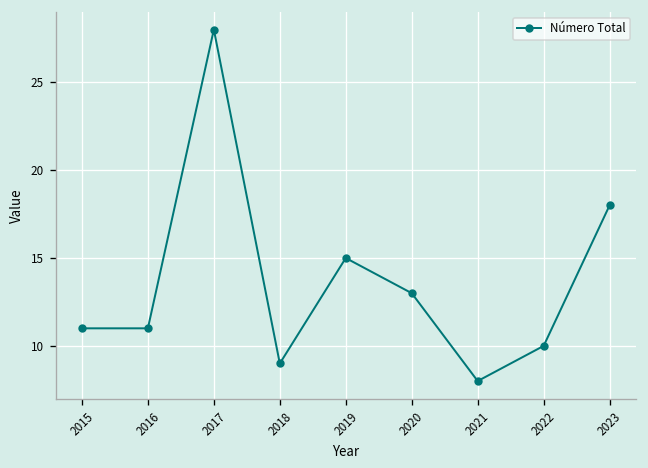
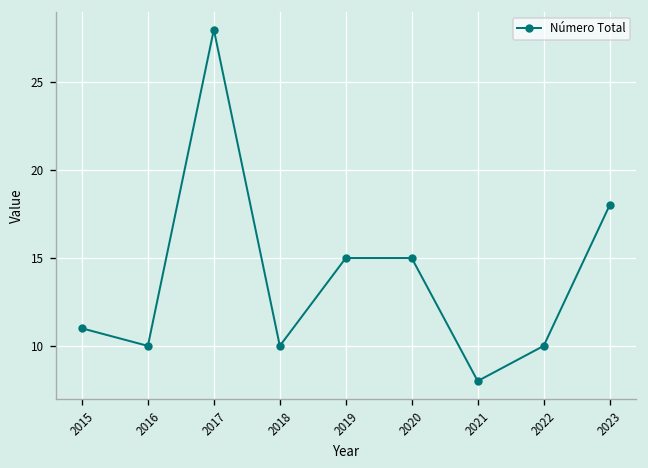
2016: 11 -> 10
2018: 9 -> 10
2020: 13 -> 15
